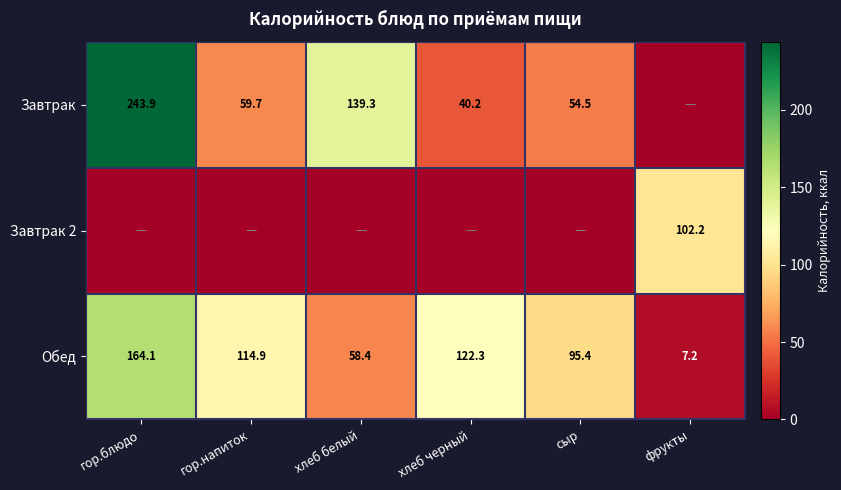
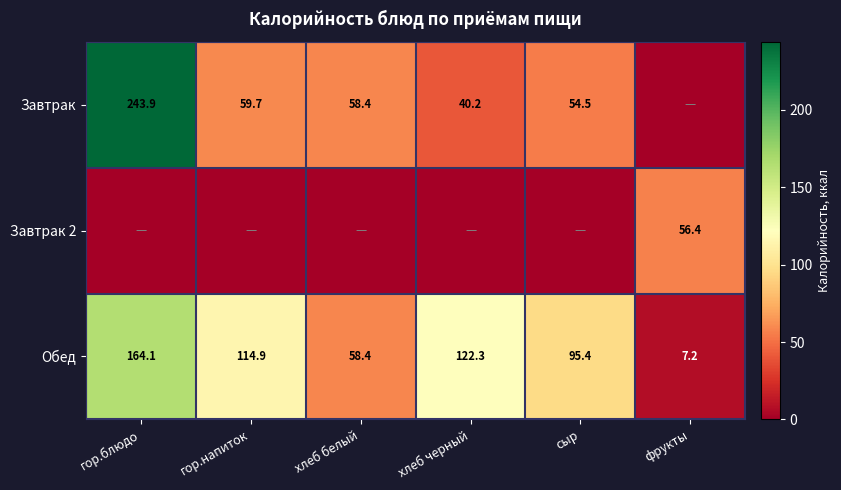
Завтрак, хлеб белый: 139.3 -> 58.4
Завтрак 2, фрукты: 102.2 -> 56.4
